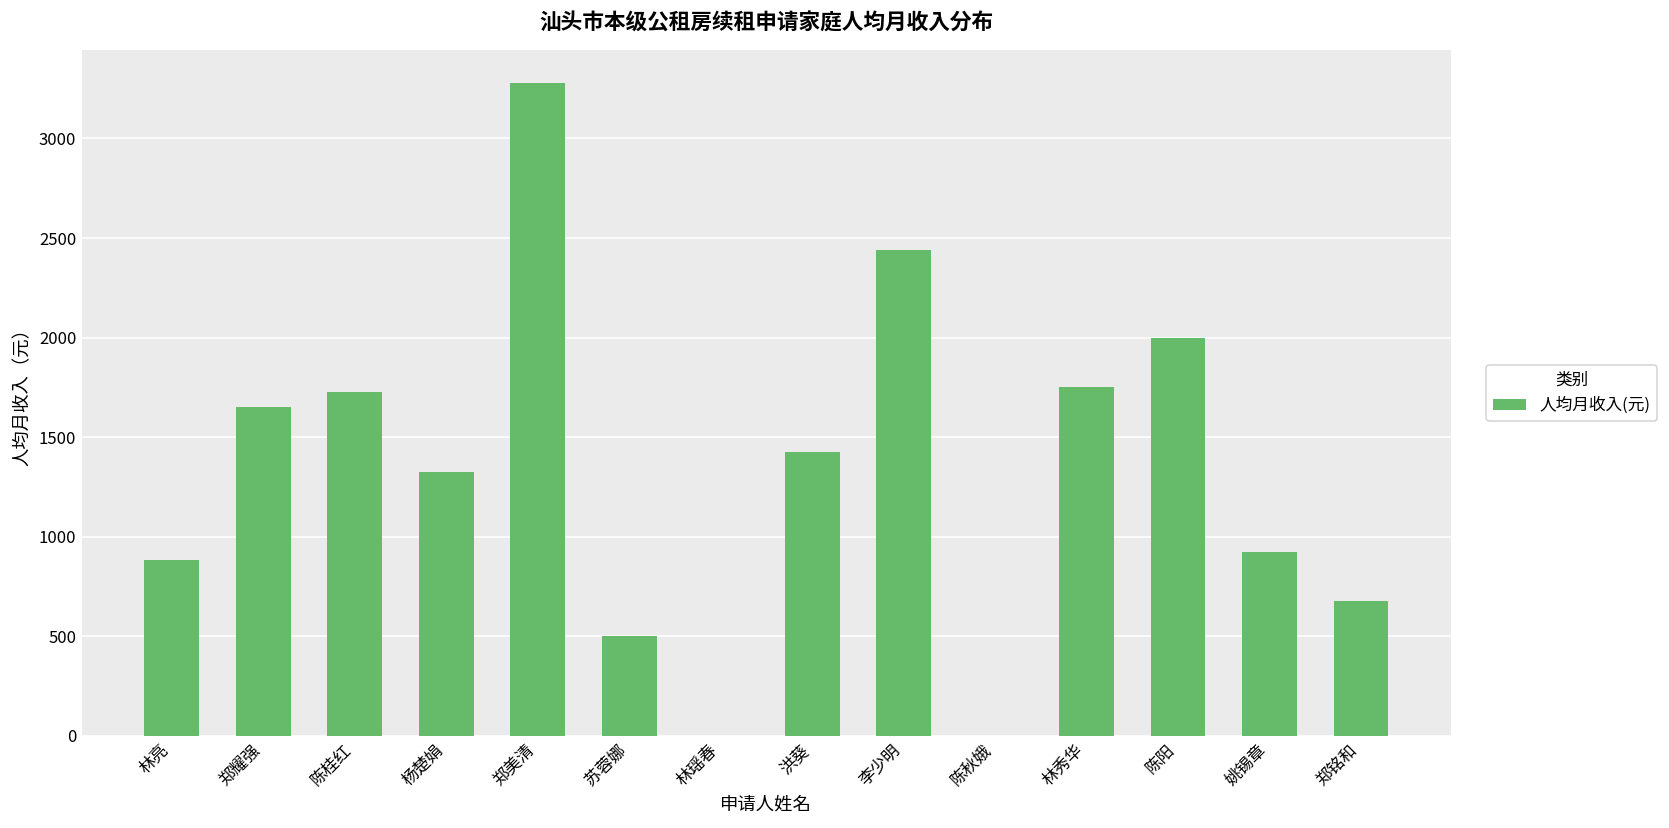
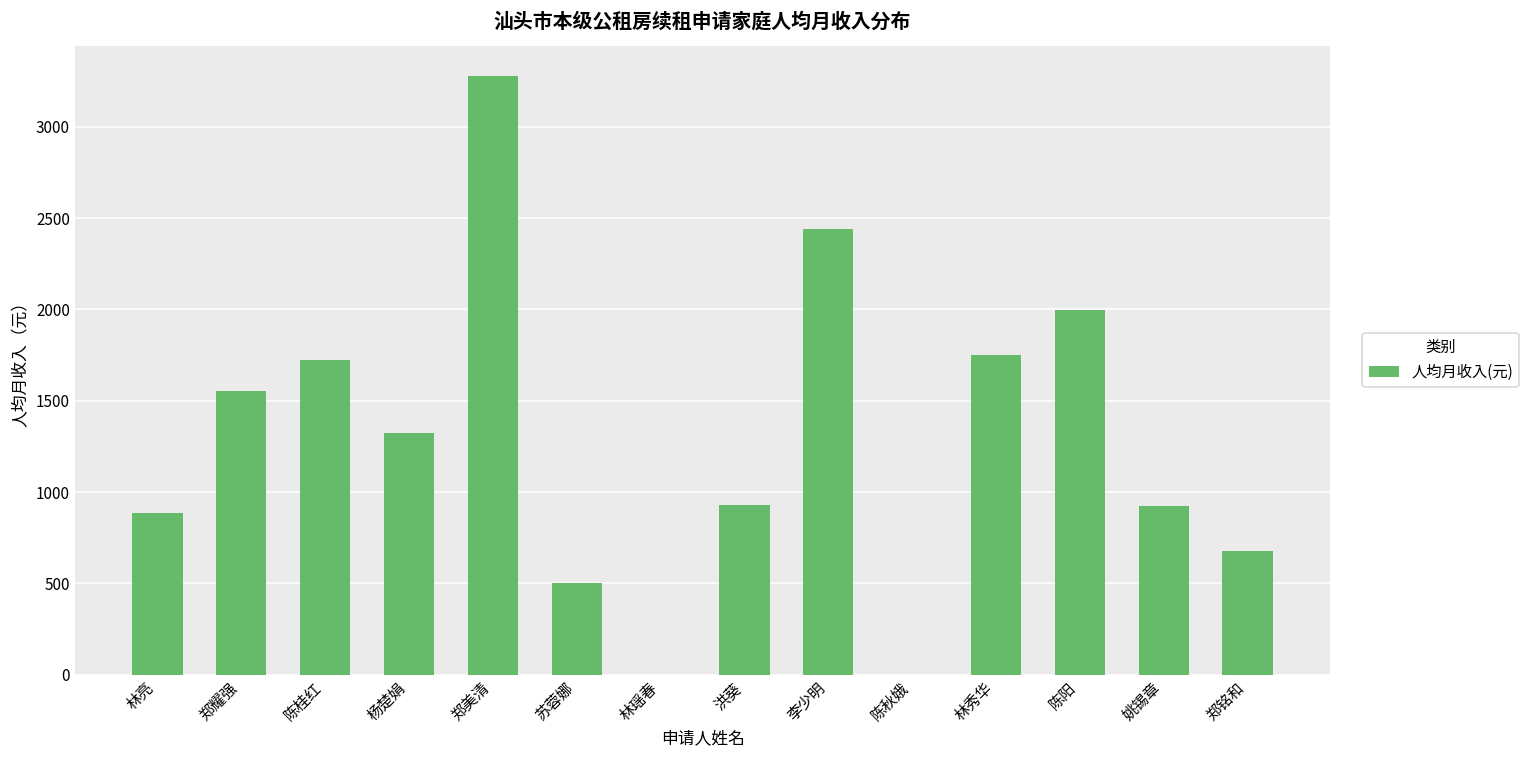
郑耀强: 1650 -> 1550
洪葵: 1430 -> 930
